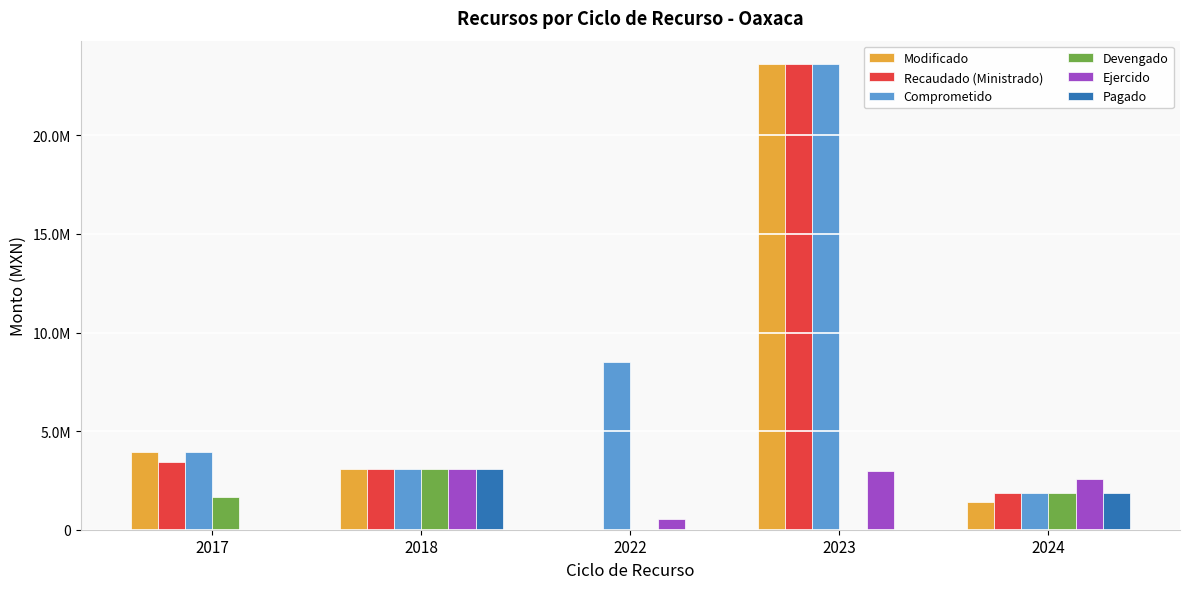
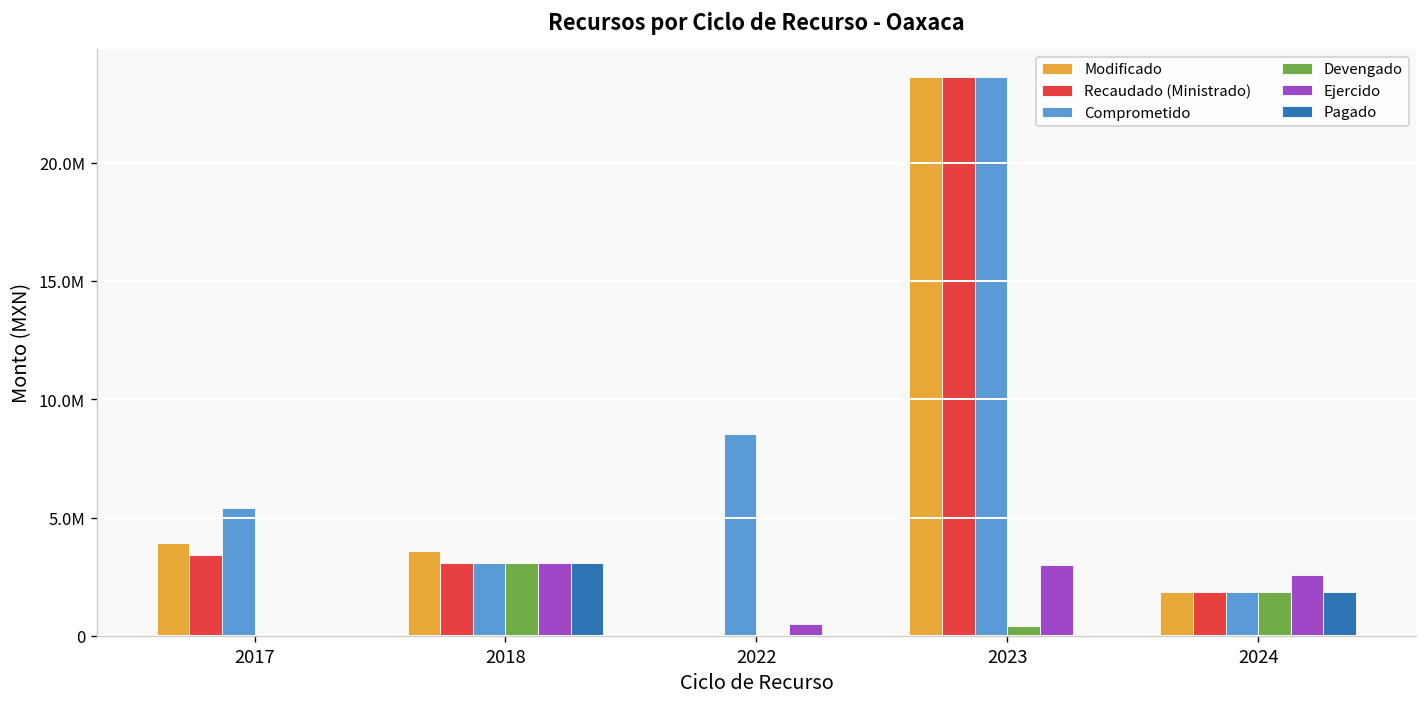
Comprometido, 2017: 3900000 -> 5400000
Devengado, 2017: 1700000 -> 0
Modificado, 2018: 3100000 -> 3600000
Devengado, 2023: 0 -> 400000
Modificado, 2024: 1400000 -> 1800000
